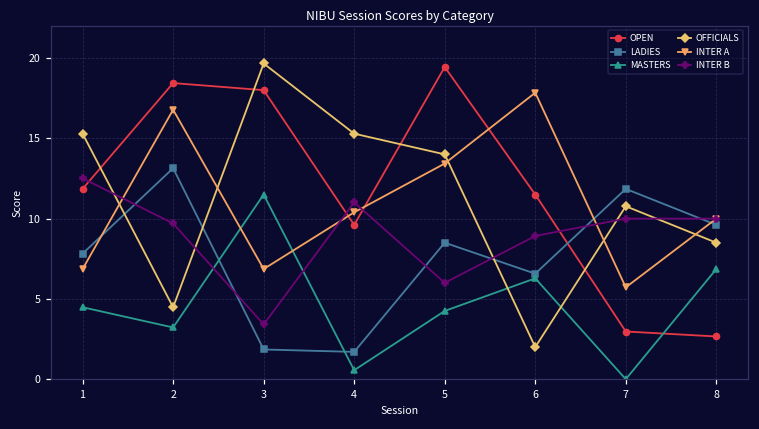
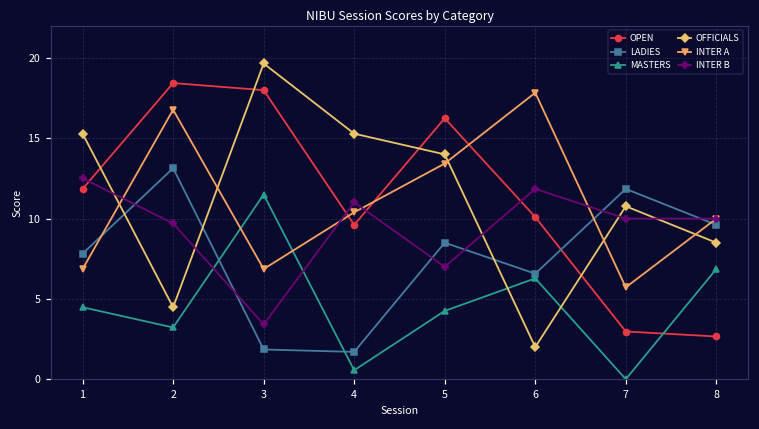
OPEN, 5: 19.4 -> 16.3
INTER B, 5: 6 -> 7
OPEN, 6: 11.5 -> 10.1
INTER B, 6: 8.9 -> 11.9
